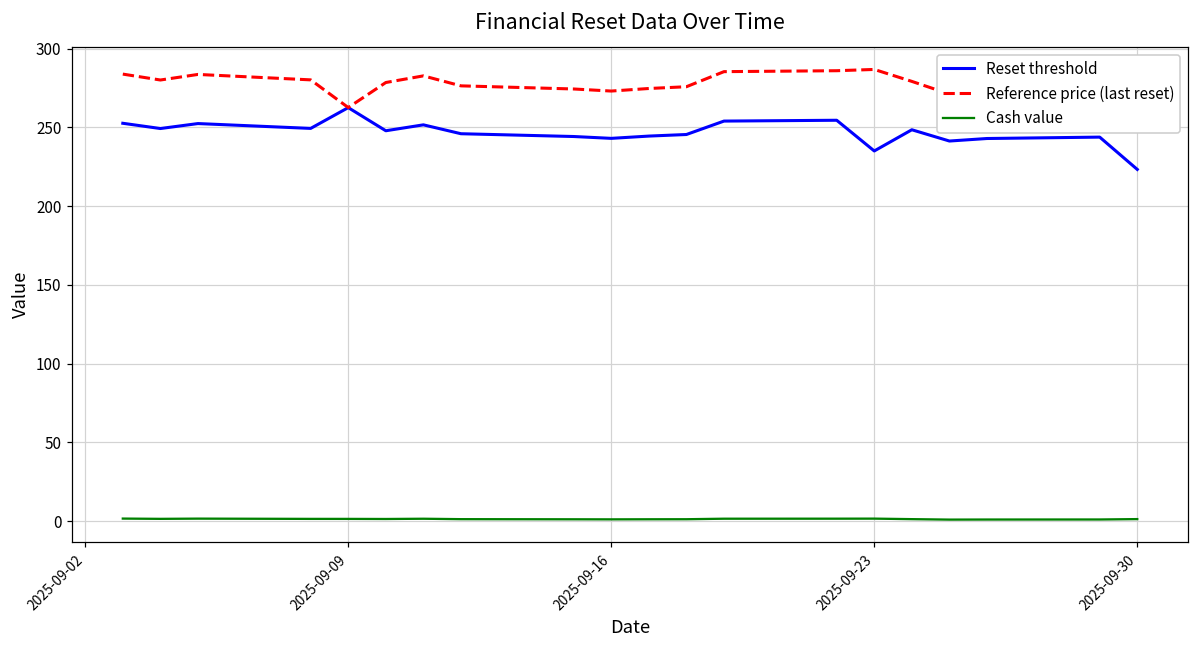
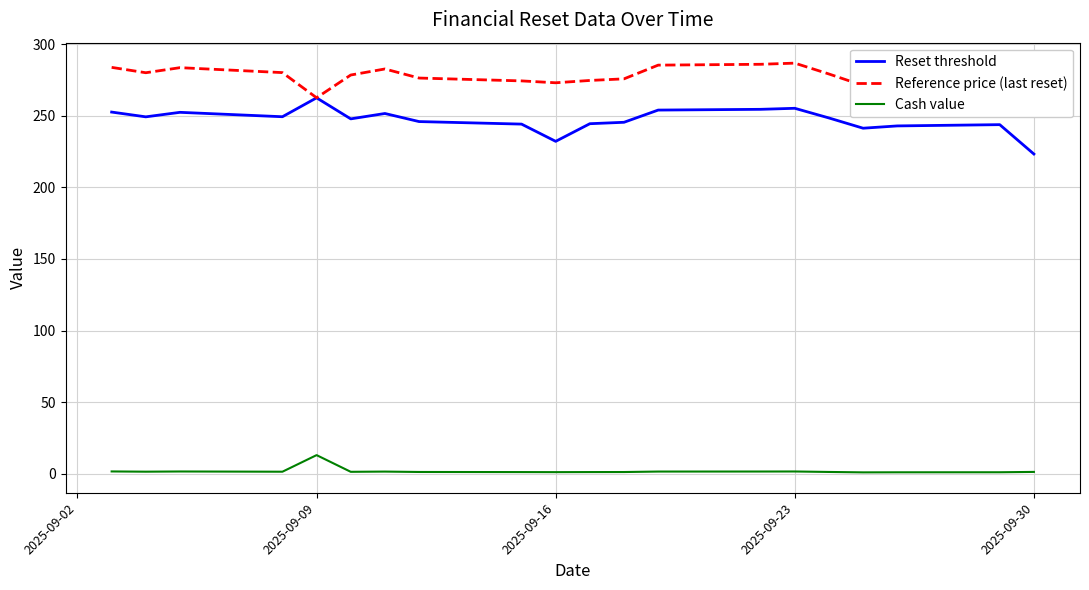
Cash value, 2025-09-09: 1 -> 13
Reset threshold, 2025-09-16: 243 -> 232
Reset threshold, 2025-09-23: 235 -> 255
